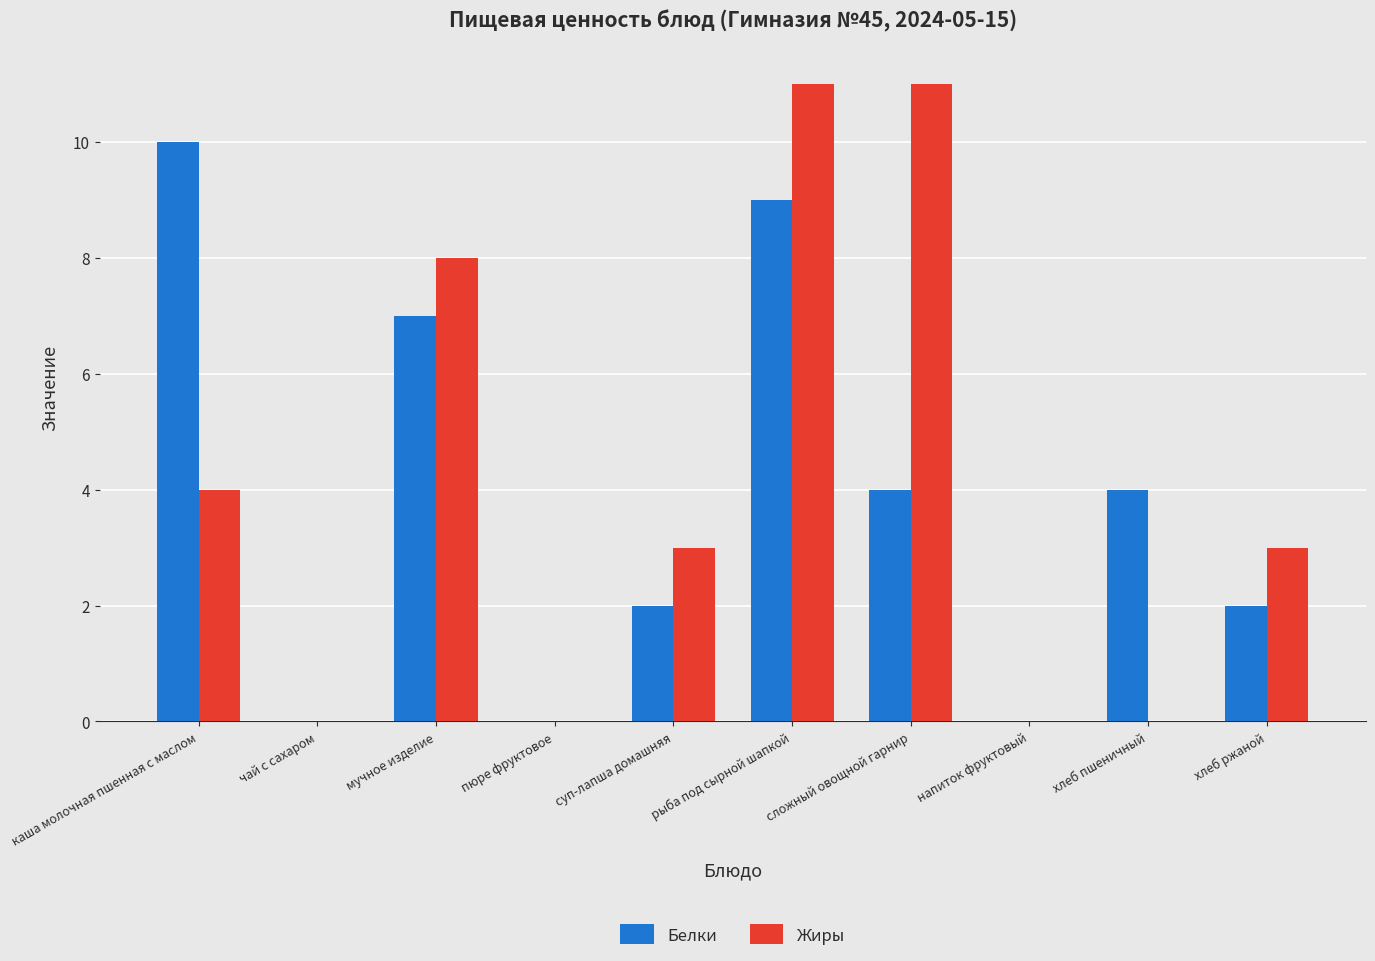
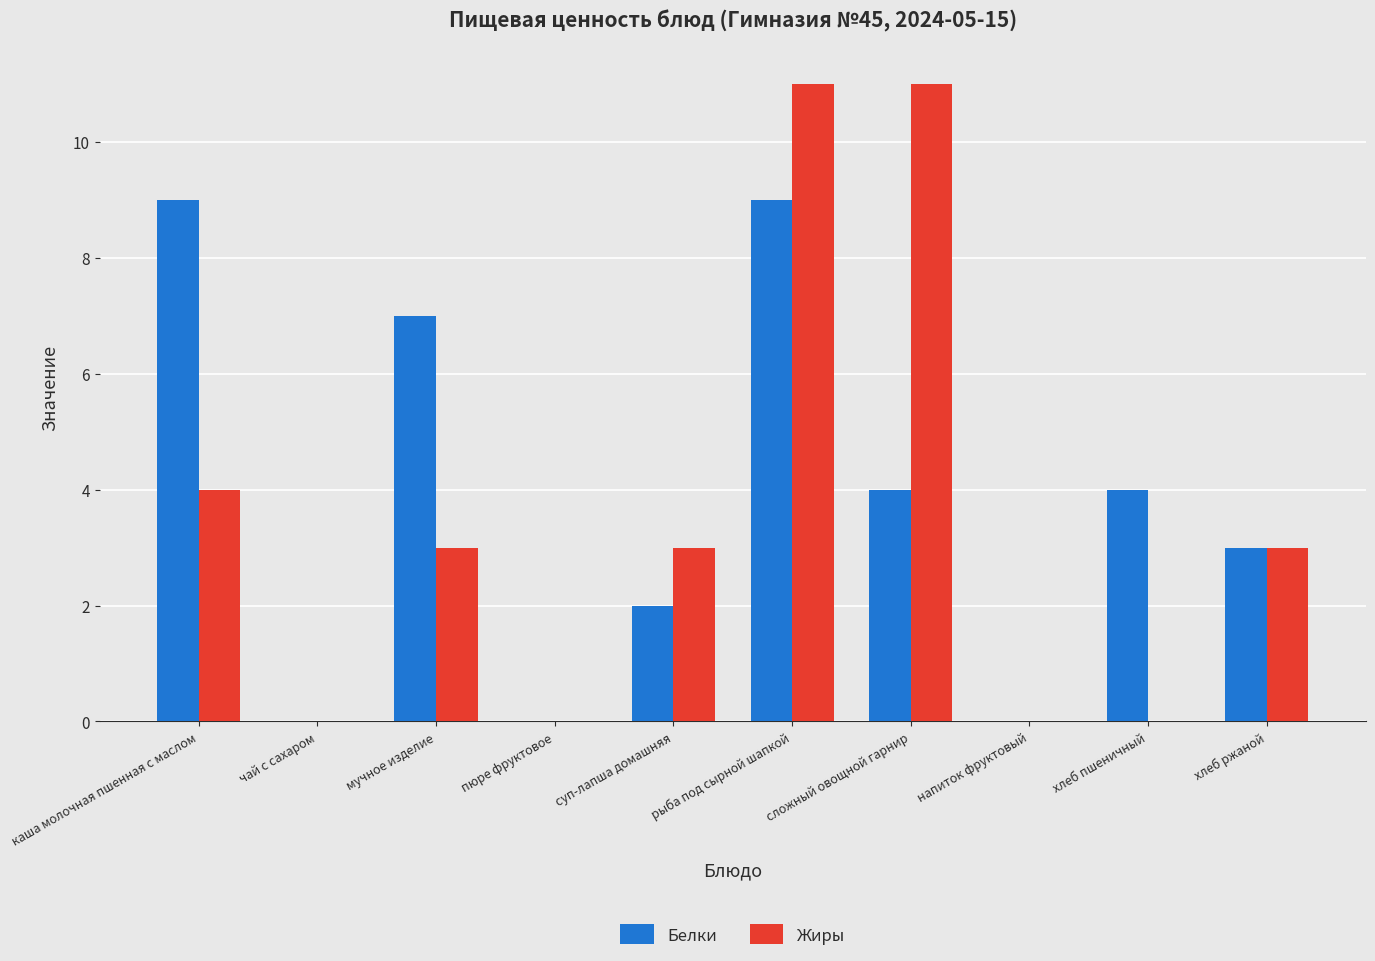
Белки, каша молочная пшенная с маслом: 10 -> 9
Жиры, мучное изделие: 8 -> 3
Белки, хлеб ржаной: 2 -> 3
